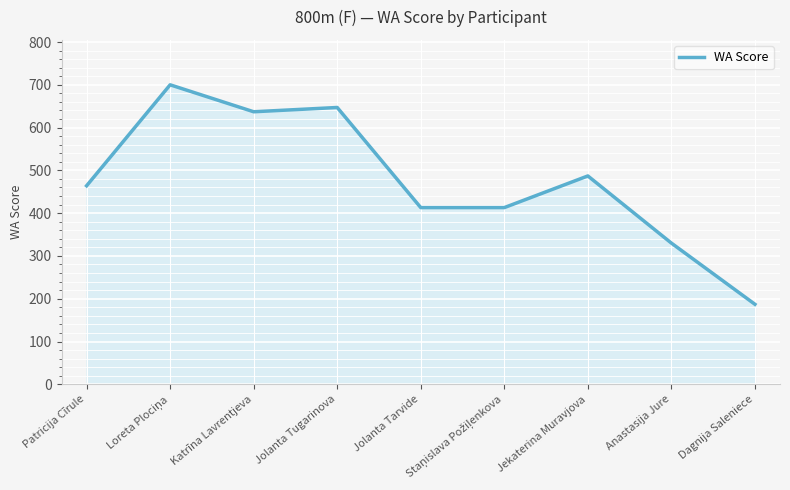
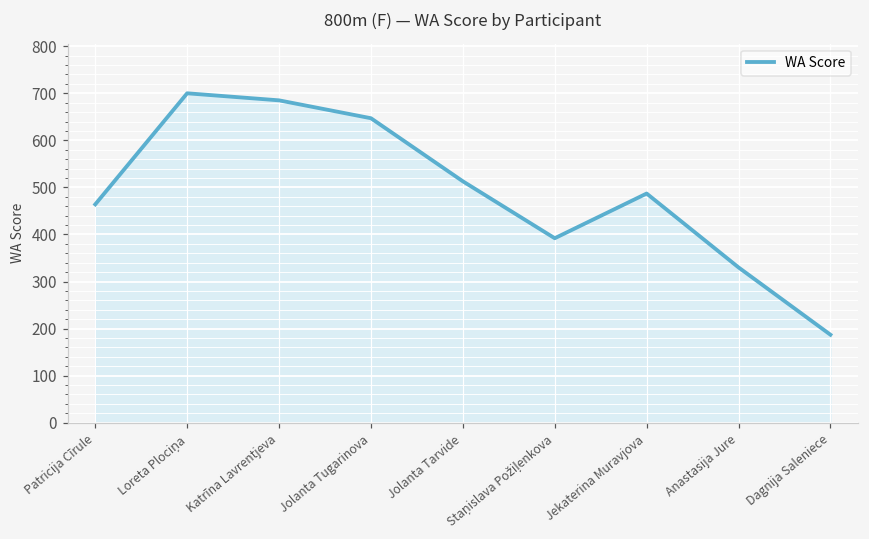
Katrīna Lavrentjeva: 640 -> 690
Jolanta Tarvide: 410 -> 510
Staņislava Požiļenkova: 410 -> 390
